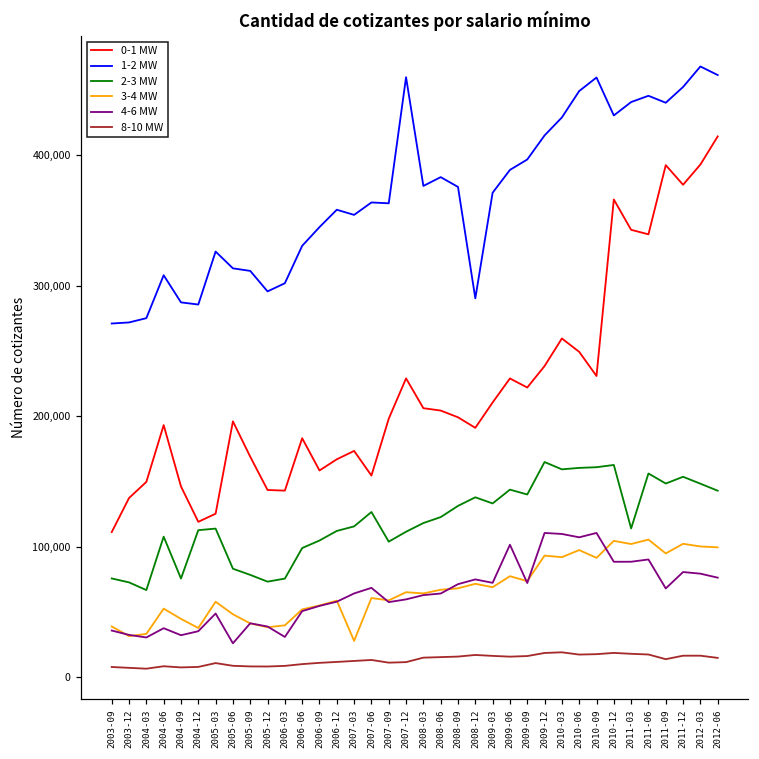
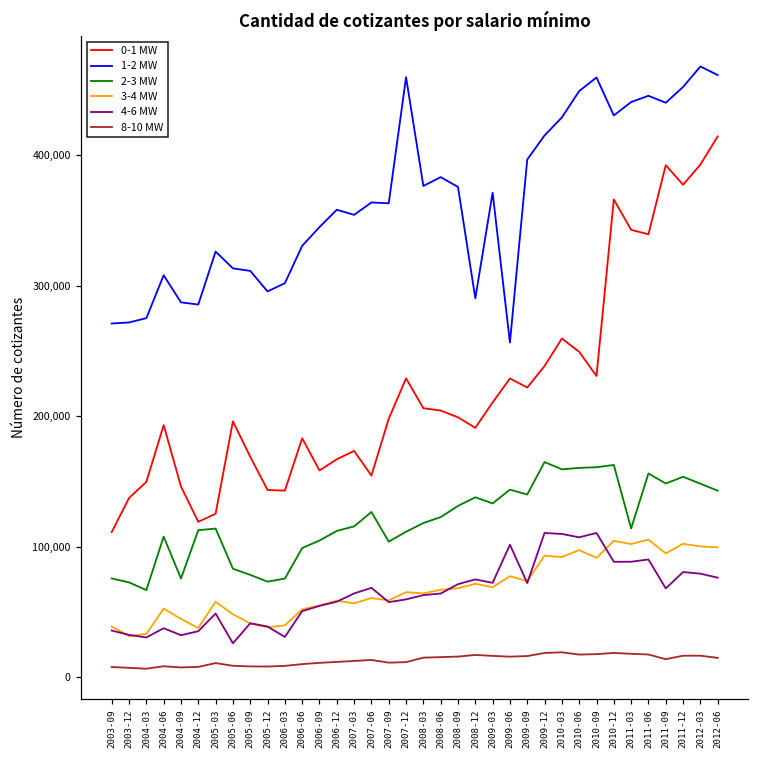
3-4 MW, 2007-03: 28,000 -> 56,000
1-2 MW, 2009-06: 389,000 -> 256,000
